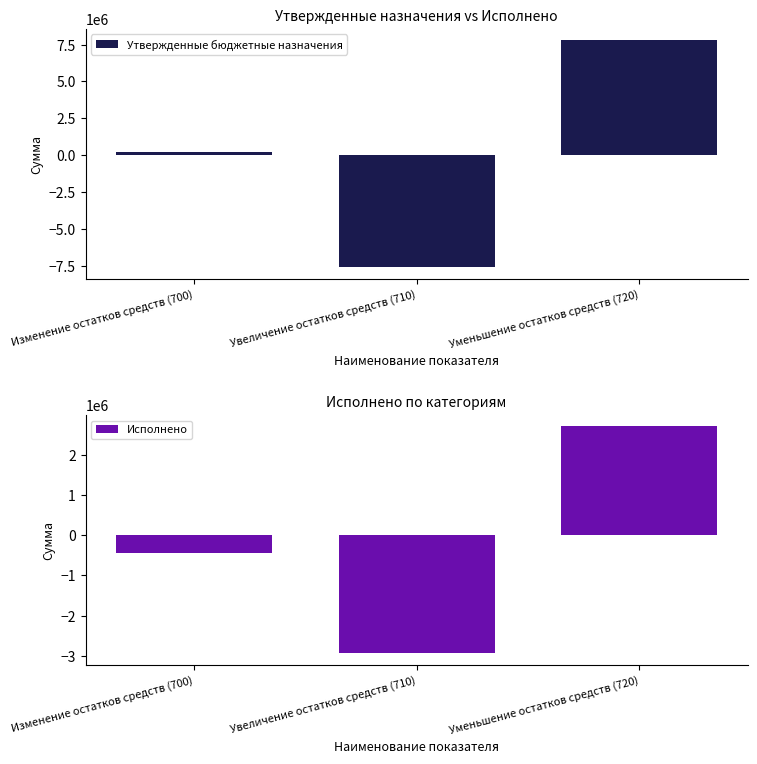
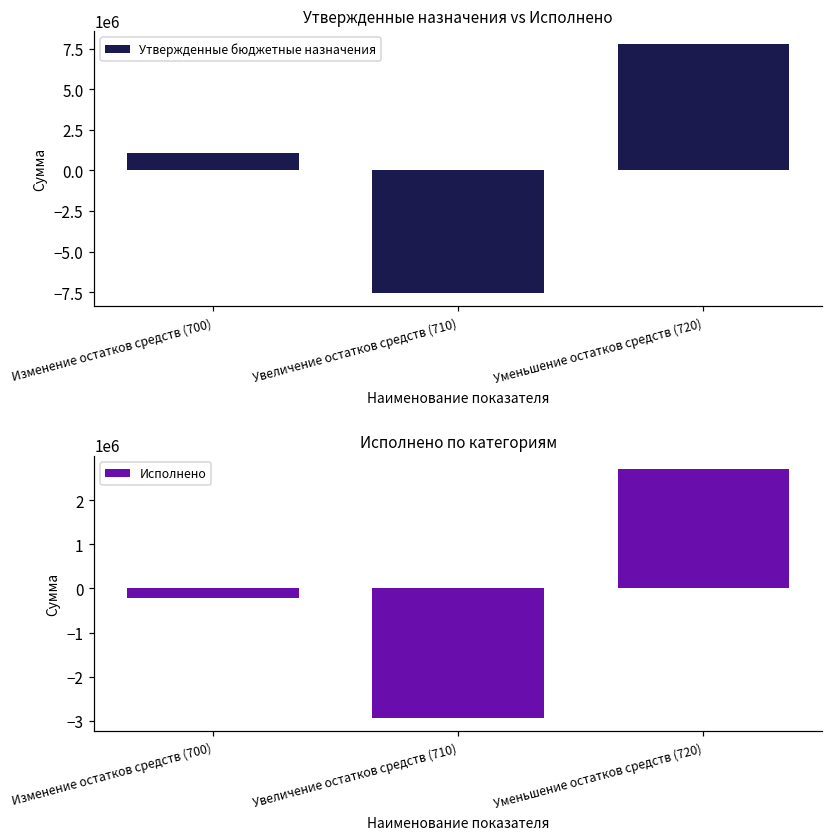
Утвержденные назначения vs Исполнено, Изменение остатков средств (700): 200000 -> 1100000
Исполнено по категориям, Изменение остатков средств (700): -400000 -> -200000
